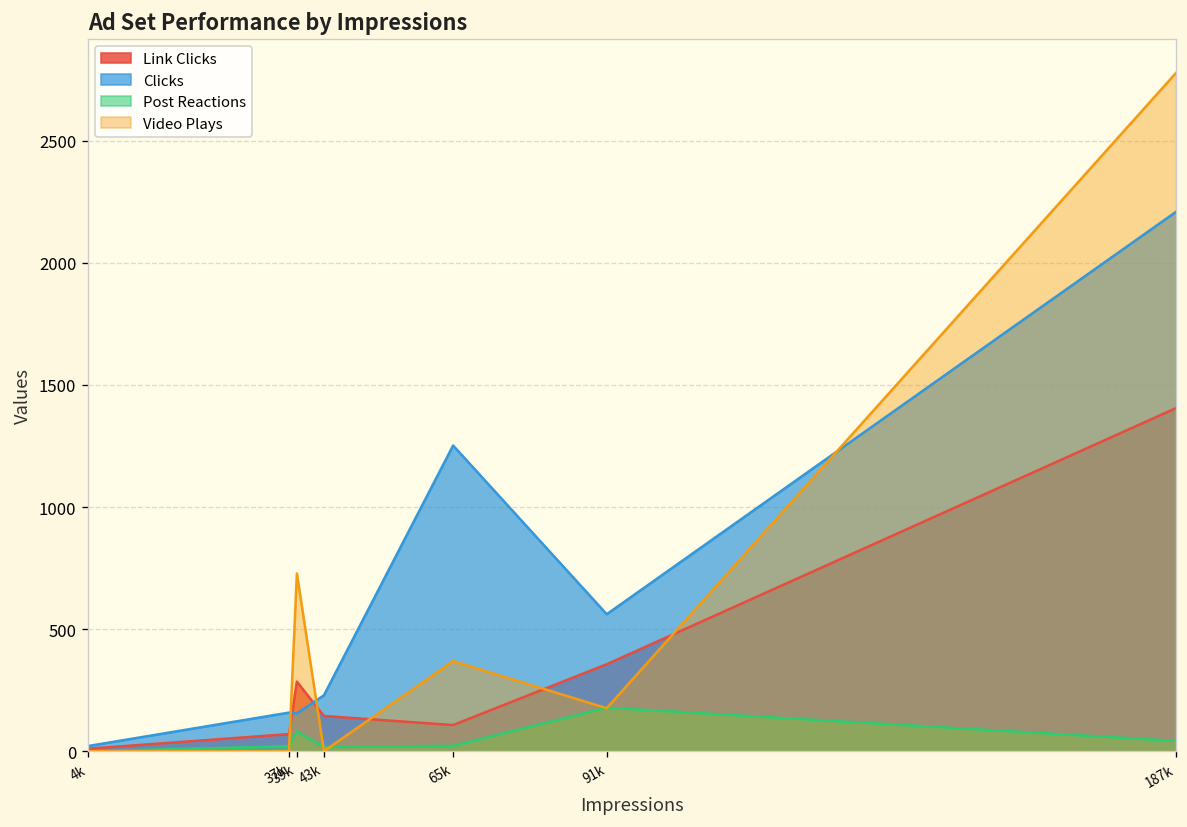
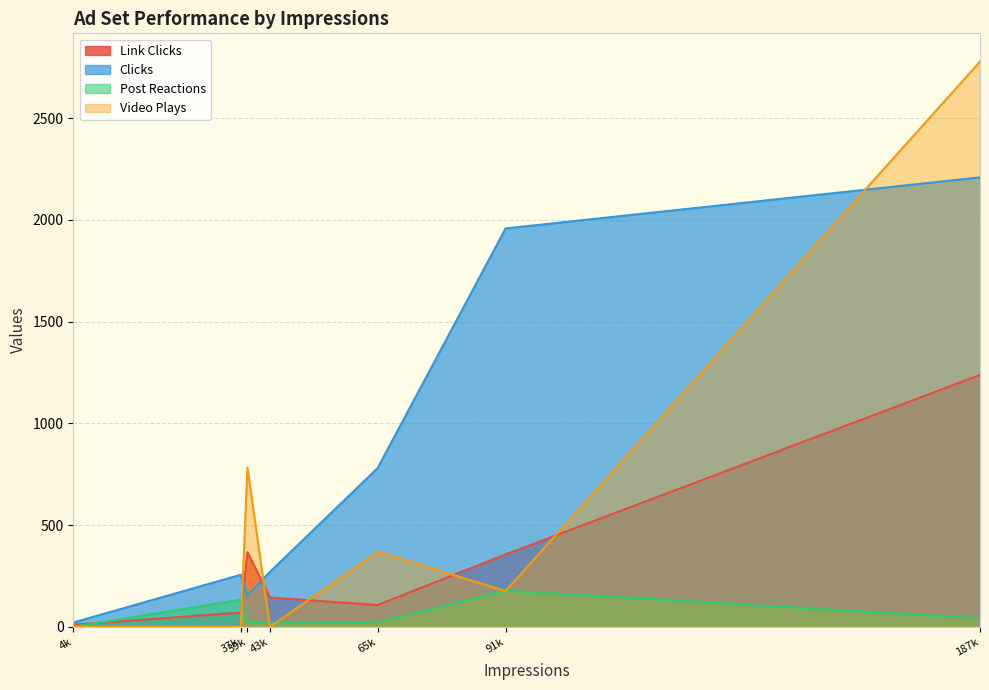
Clicks, 37k: 160 -> 260
Post Reactions, 37k: 20 -> 130
Link Clicks, 39k: 290 -> 370
Post Reactions, 39k: 80 -> 30
Video Plays, 39k: 730 -> 780
Clicks, 43k: 230 -> 270
Clicks, 65k: 1250 -> 780
Clicks, 91k: 560 -> 1960
Link Clicks, 187k: 1410 -> 1240
